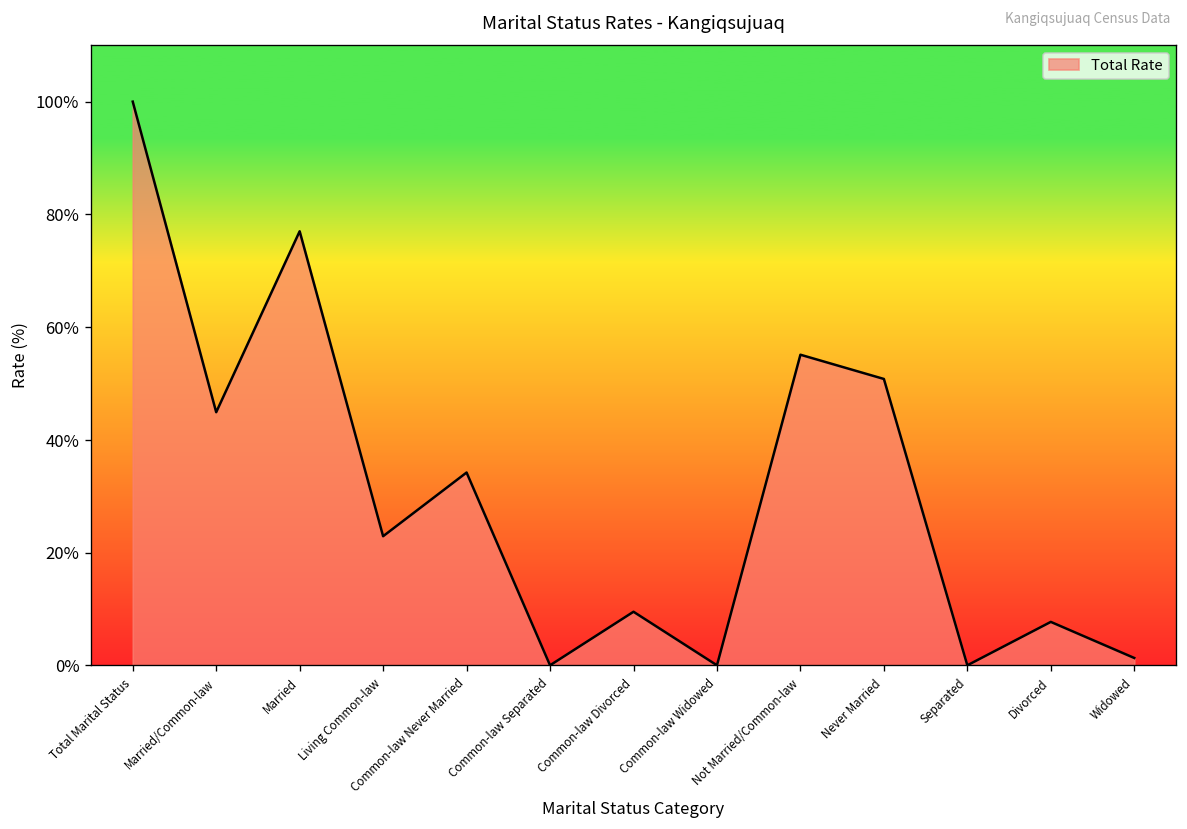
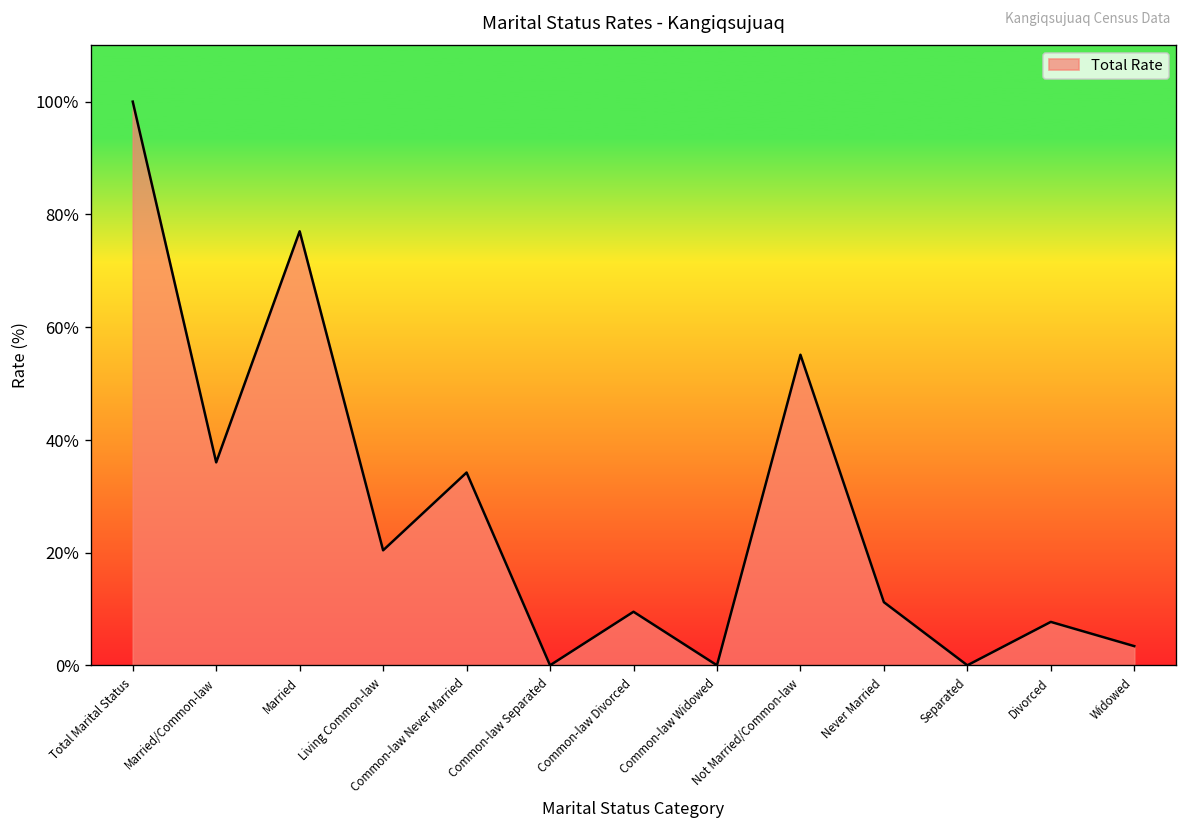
Married/Common-law: 45% -> 36%
Living Common-law: 23% -> 20%
Never Married: 51% -> 11%
Widowed: 1% -> 3%
